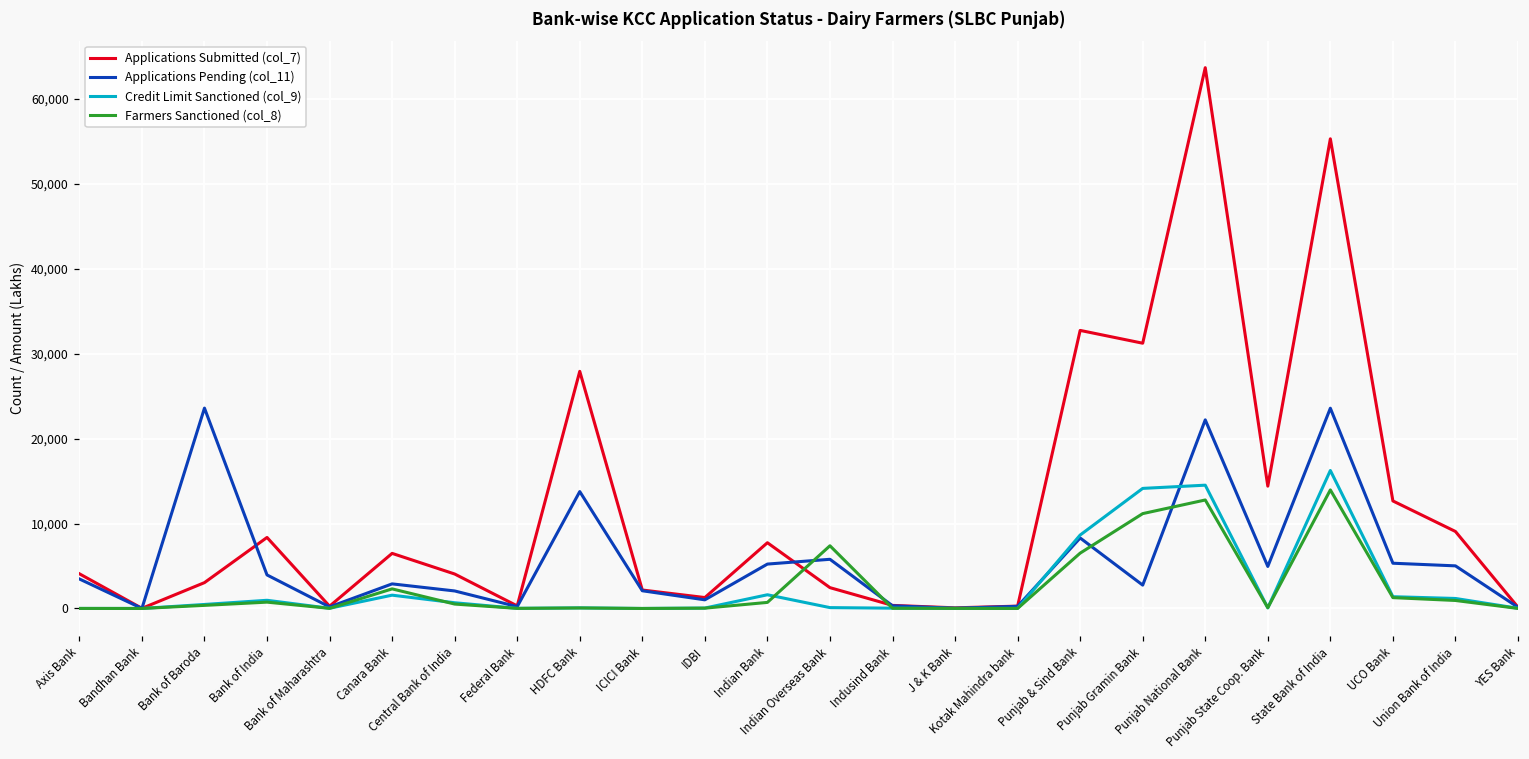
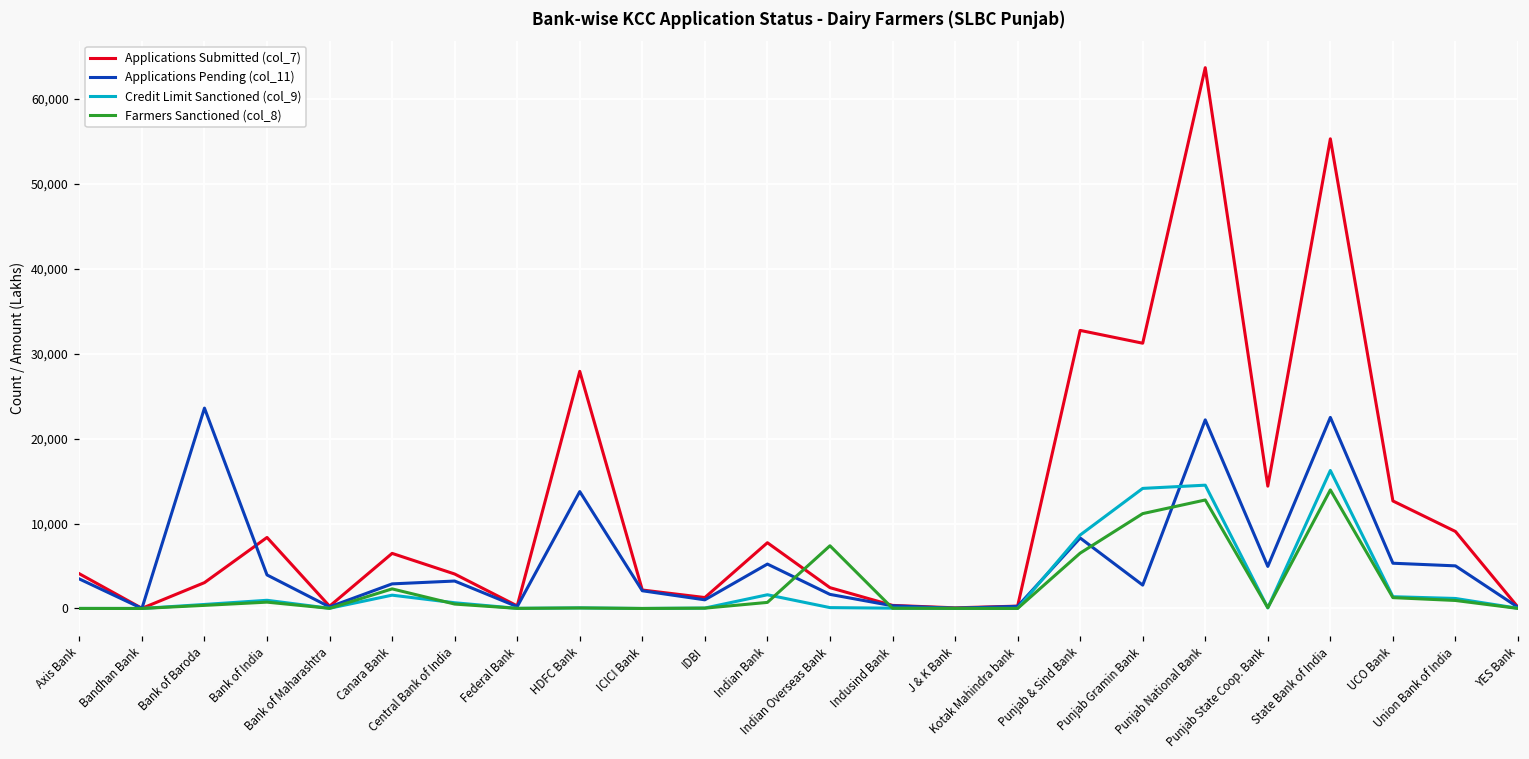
Applications Pending (col_11), Central Bank of India: 2,000 -> 3,000
Applications Pending (col_11), Indian Overseas Bank: 6,000 -> 2,000
Applications Pending (col_11), State Bank of India: 24,000 -> 22,000
